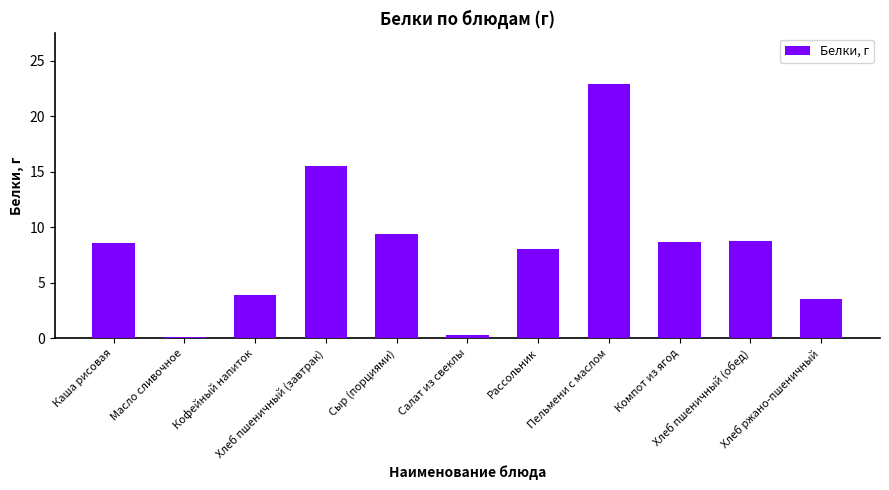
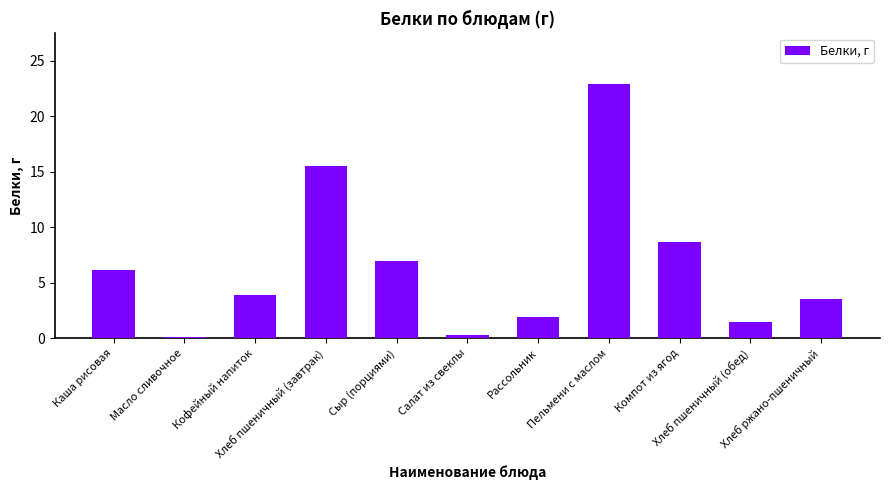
Каша рисовая: 8.6 -> 6.1
Сыр (порциями): 9.4 -> 7.0
Рассольник: 8.1 -> 1.9
Хлеб пшеничный (обед): 8.8 -> 1.5
